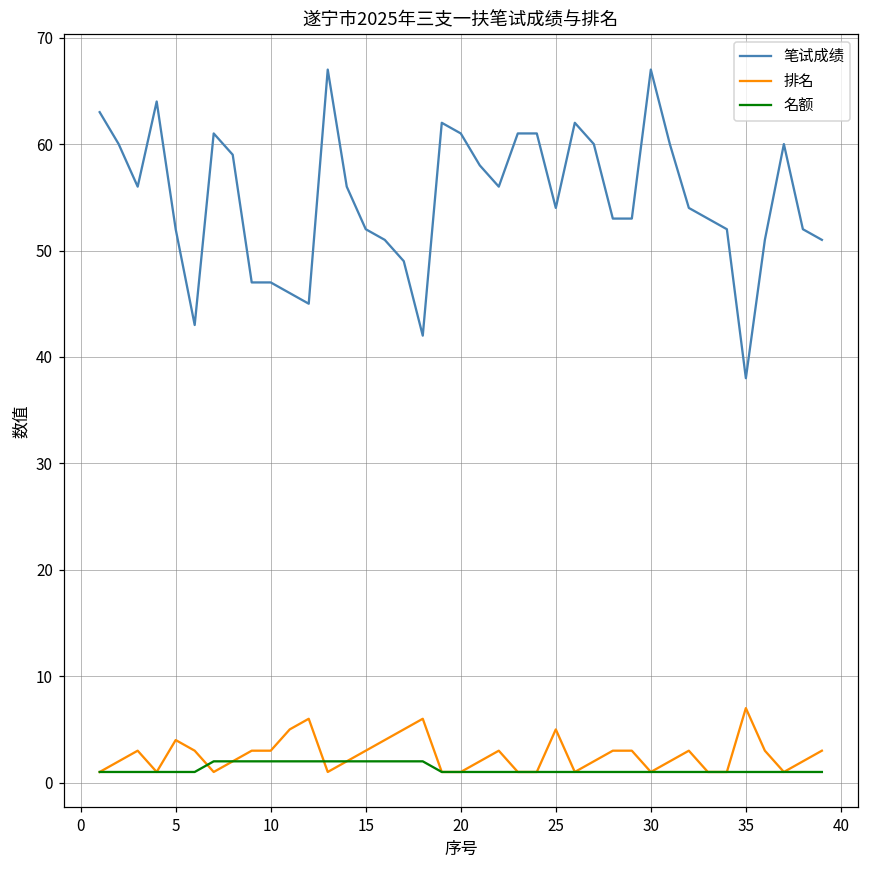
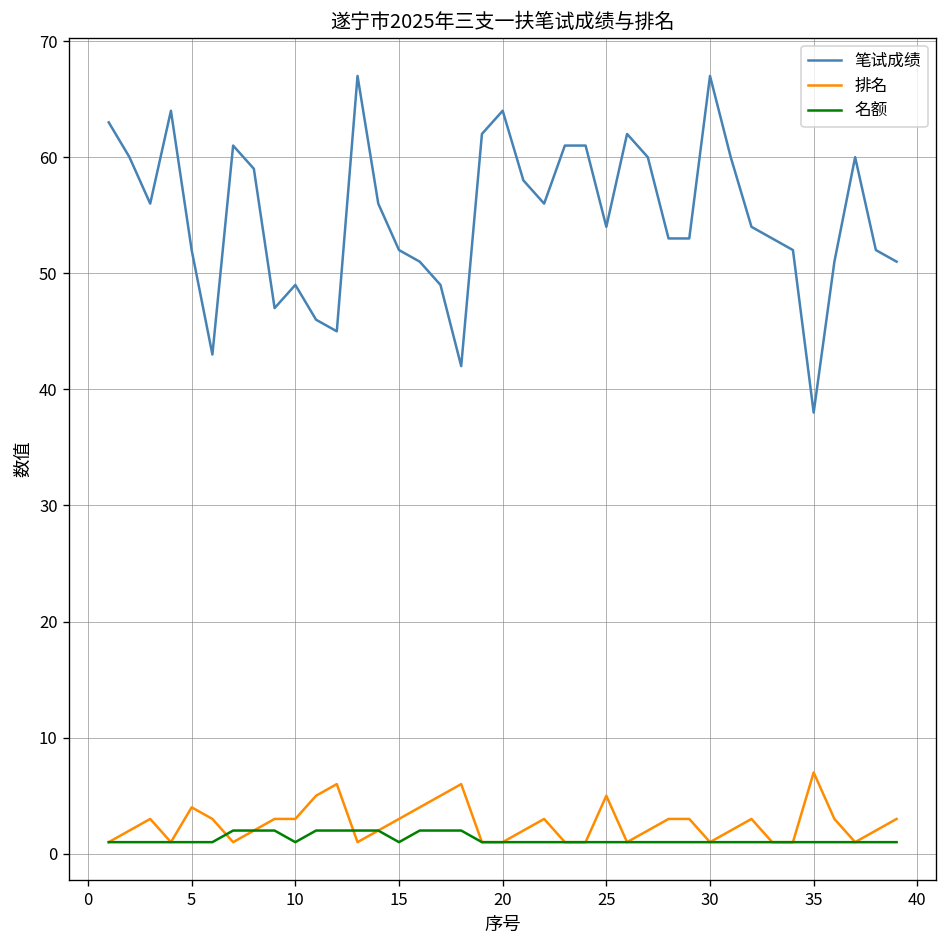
笔试成绩, 10: 47 -> 49
名额, 10: 2 -> 1
名额, 15: 2 -> 1
笔试成绩, 20: 61 -> 64
